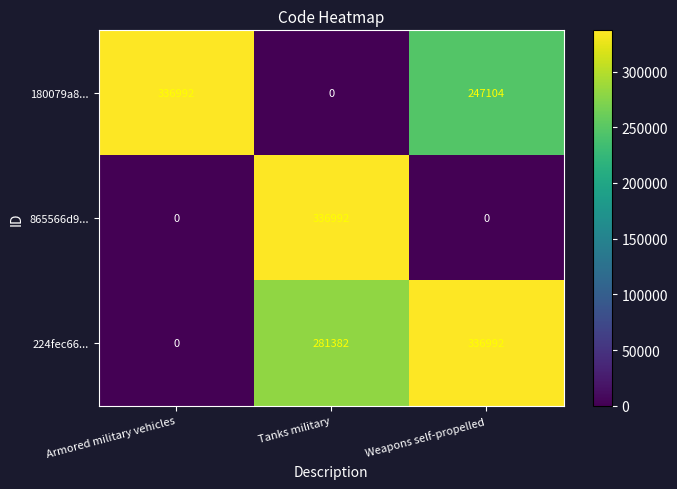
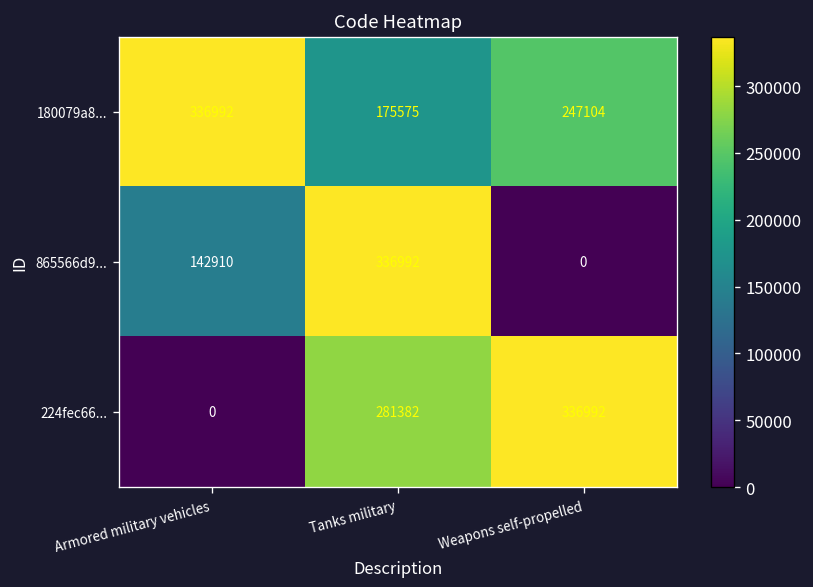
180079a8..., Tanks military: 0 -> 175575
865566d9..., Armored military vehicles: 0 -> 142910
